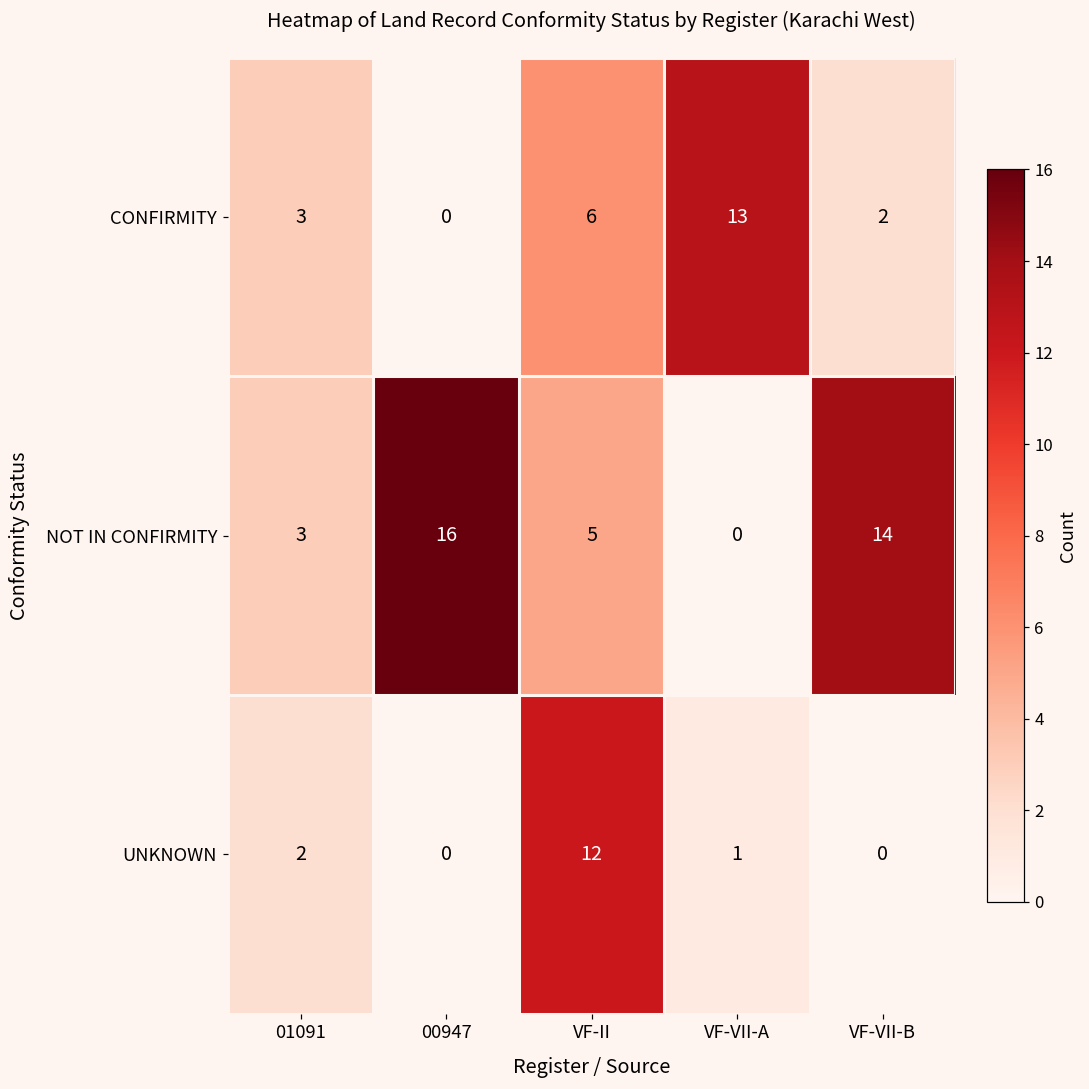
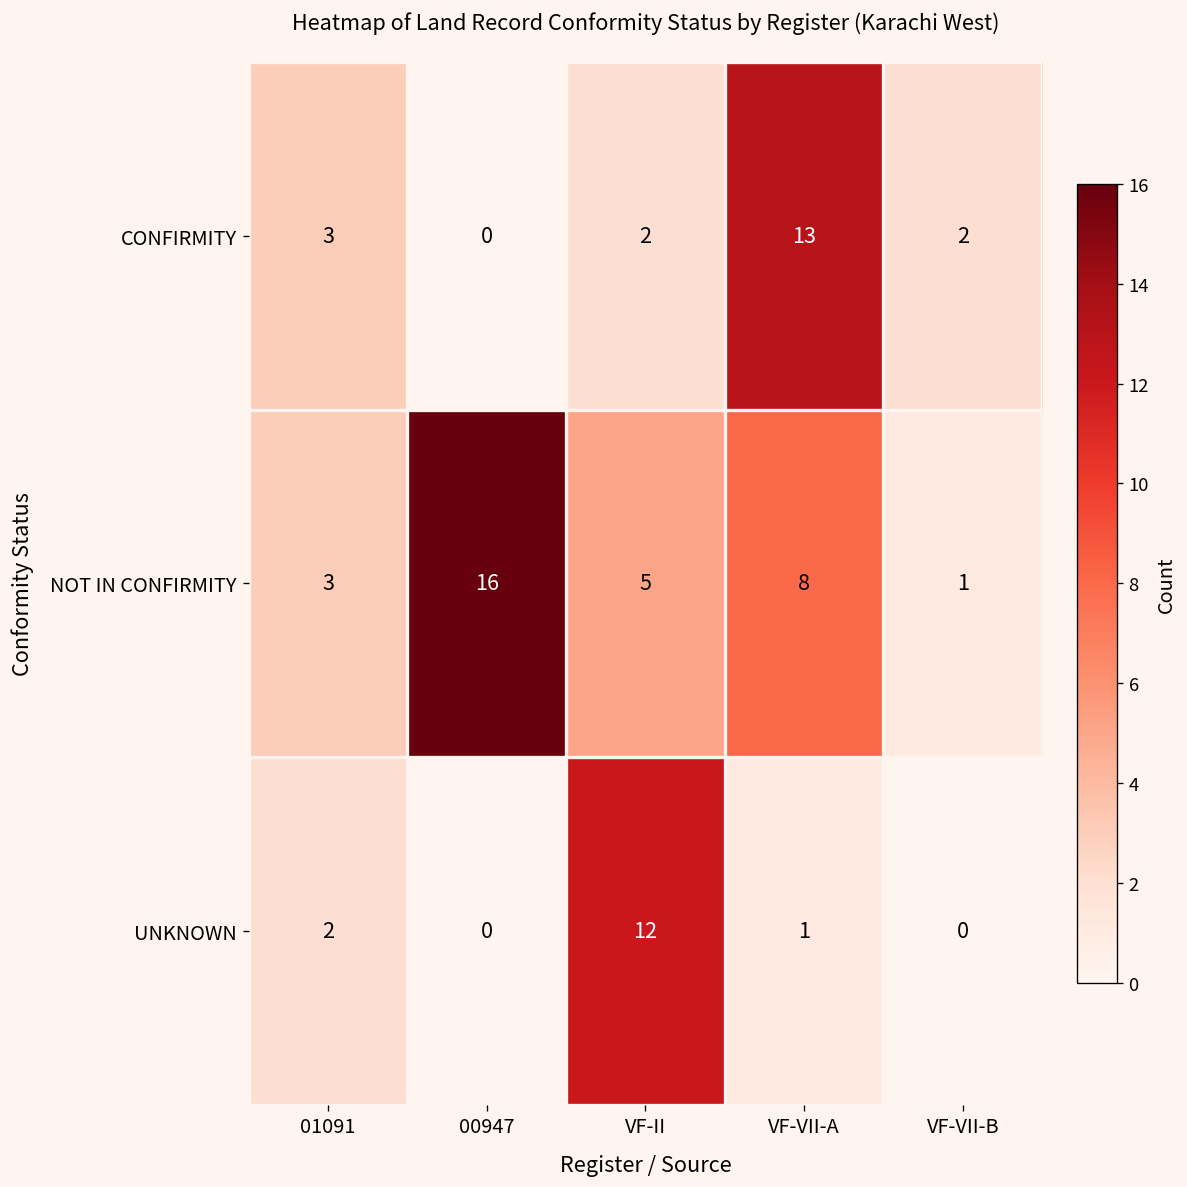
CONFIRMITY, VF-II: 6 -> 2
NOT IN CONFIRMITY, VF-VII-A: 0 -> 8
NOT IN CONFIRMITY, VF-VII-B: 14 -> 1
